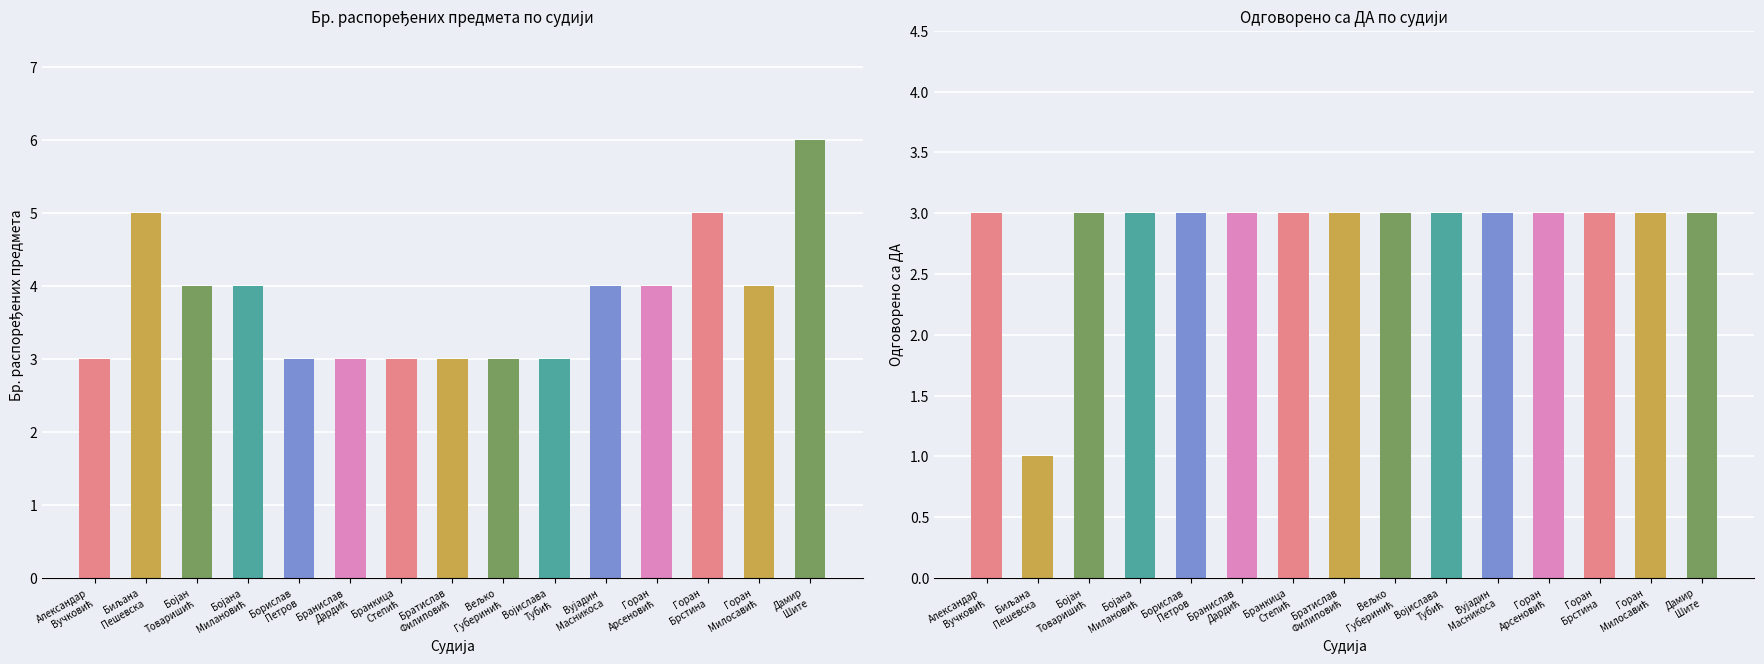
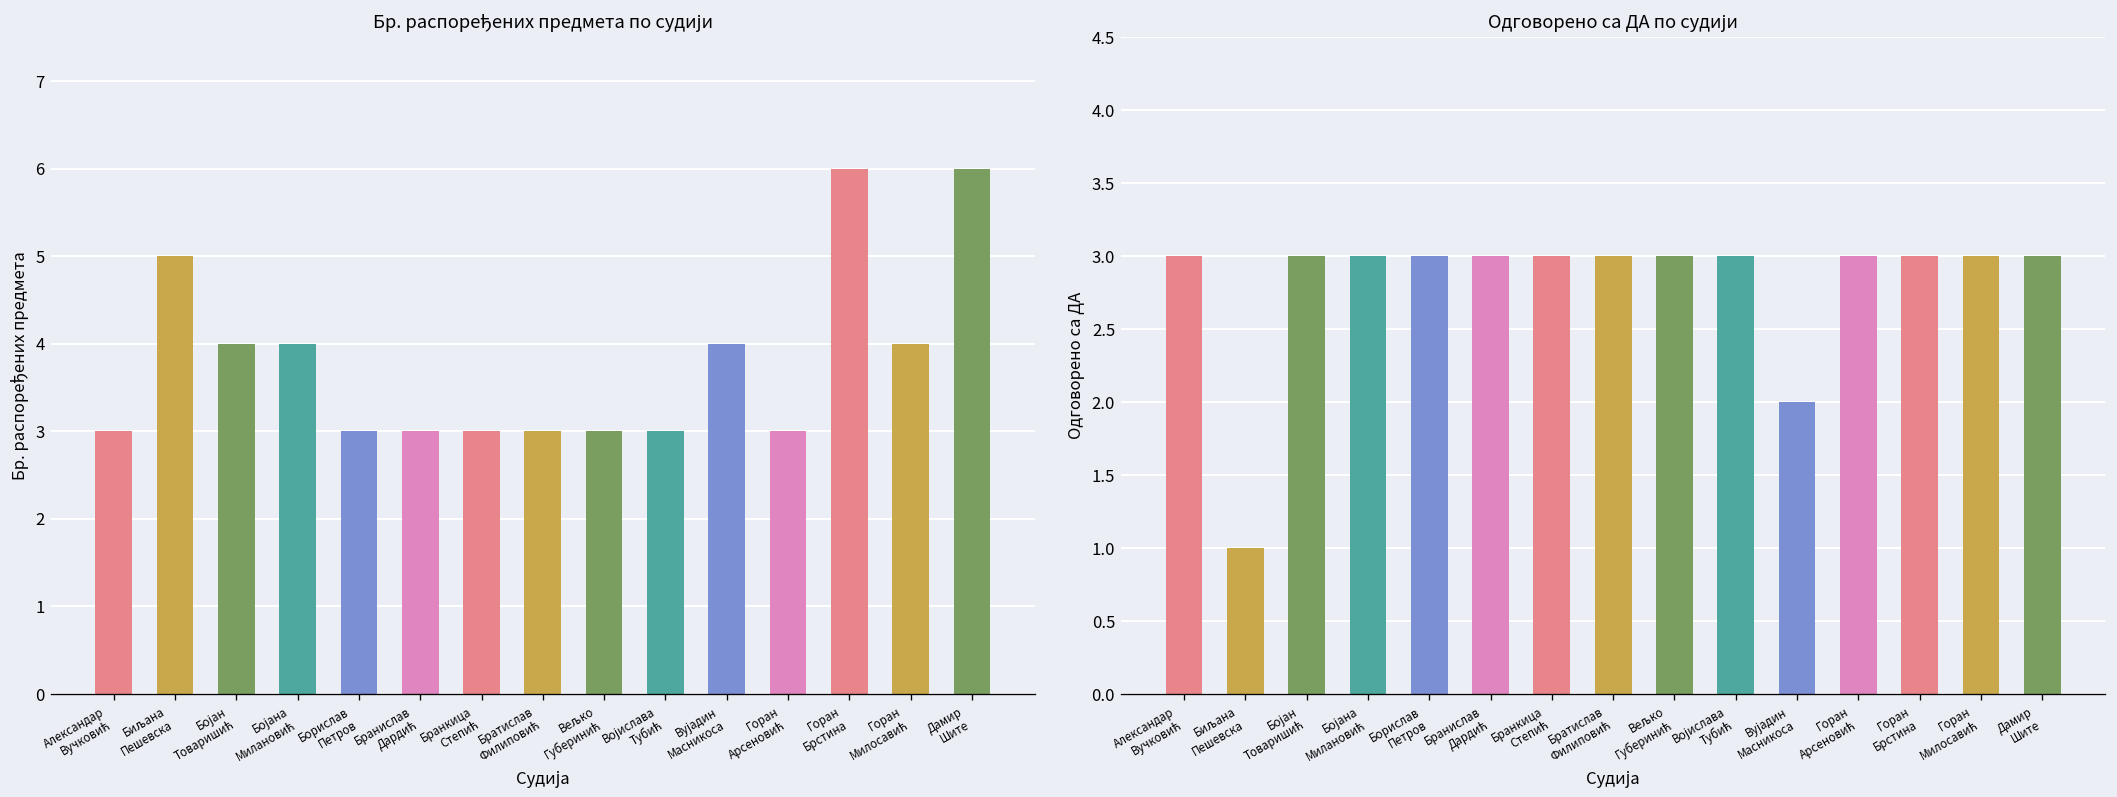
Бр. распоређених предмета по судији, Горан Арсеновић: 4 -> 3
Бр. распоређених предмета по судији, Горан Брстина: 5 -> 6
Одговорено са ДА по судији, Вујадин Масникоса: 3 -> 2
